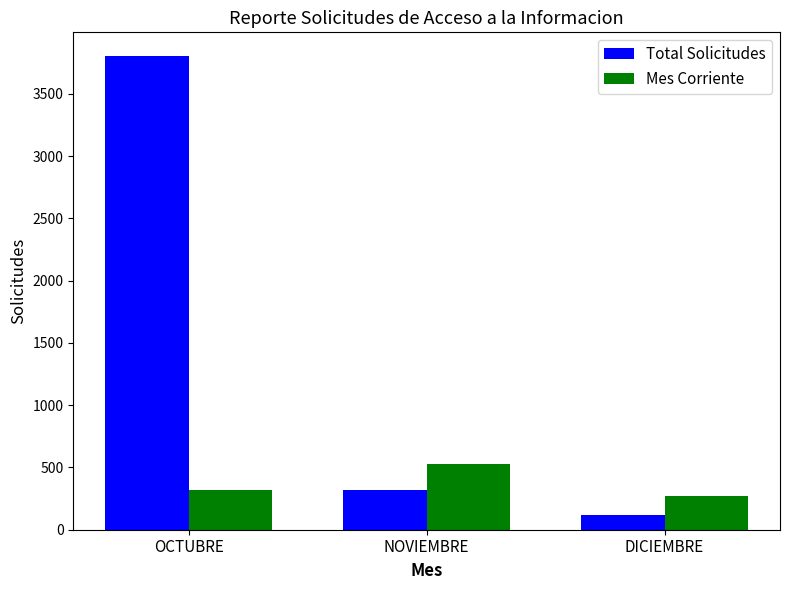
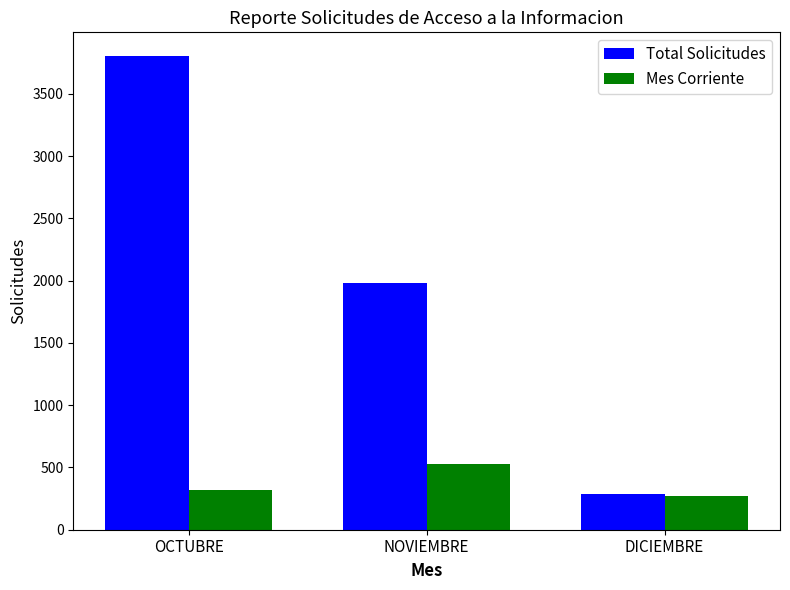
Total Solicitudes, NOVIEMBRE: 320 -> 1980
Total Solicitudes, DICIEMBRE: 120 -> 290
